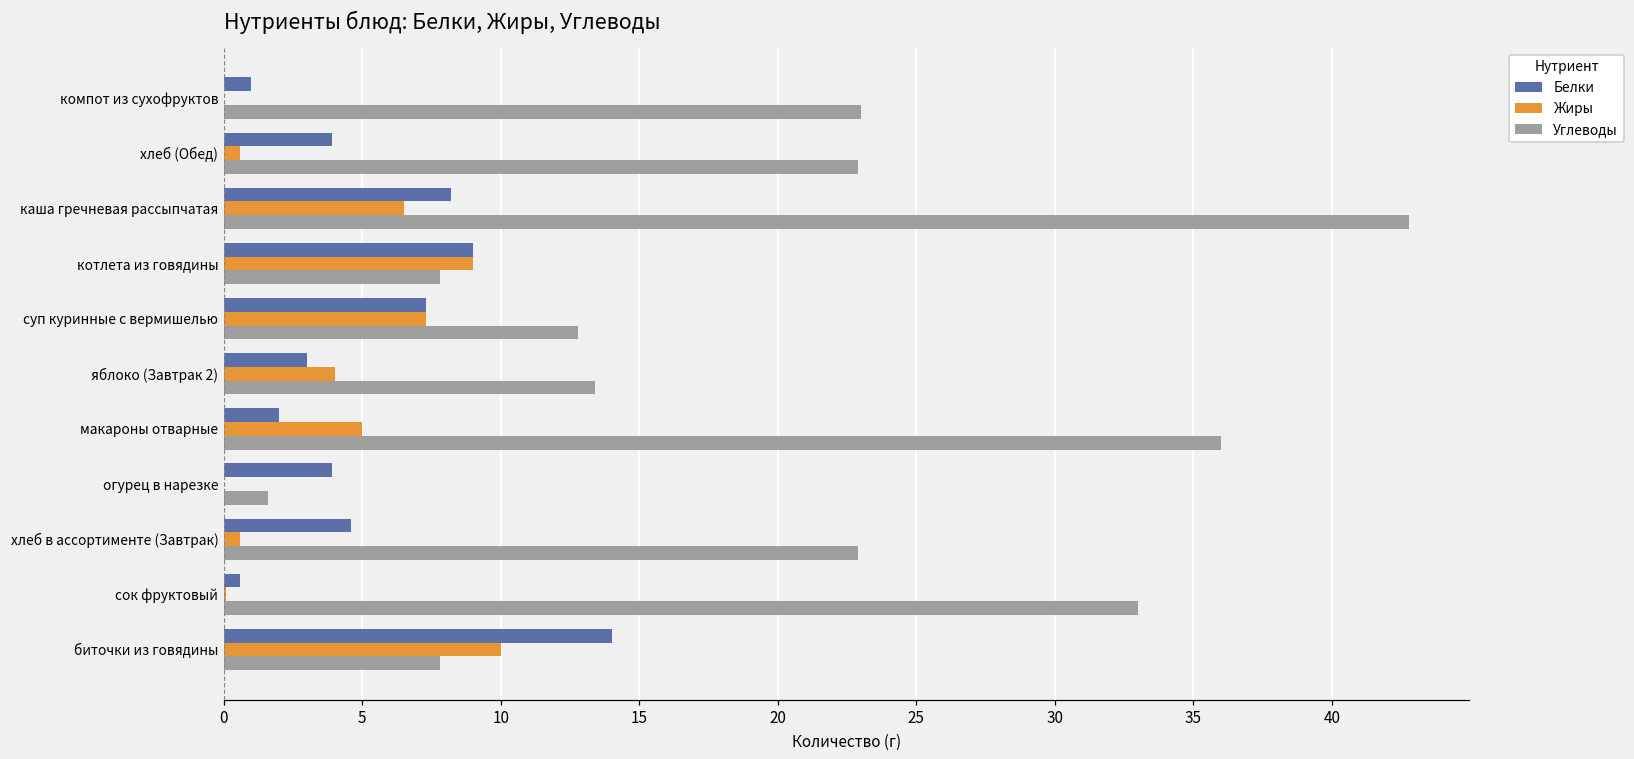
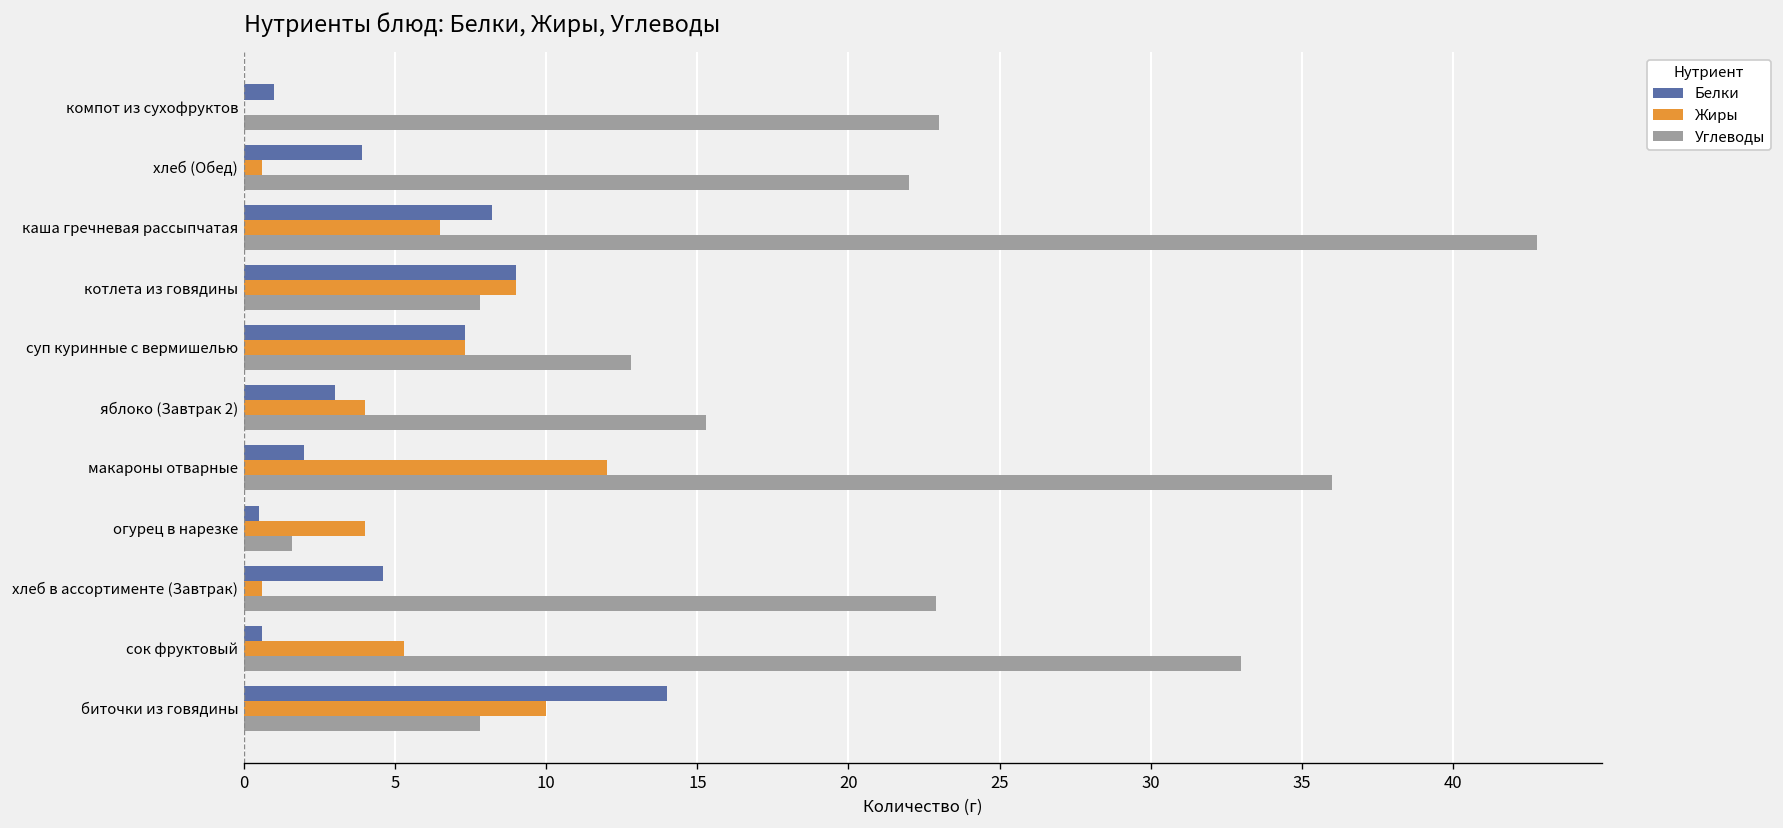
Углеводы, хлеб (Обед): 22.9 -> 22.0
Углеводы, яблоко (Завтрак 2): 13.4 -> 15.3
Жиры, макароны отварные: 5 -> 12
Белки, огурец в нарезке: 3.9 -> 0.5
Жиры, огурец в нарезке: 0 -> 4
Жиры, сок фруктовый: 0.1 -> 5.3
